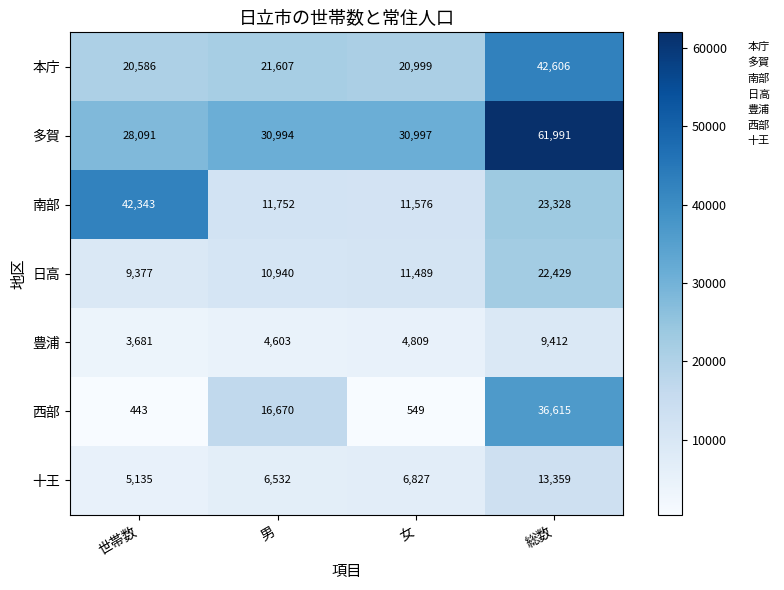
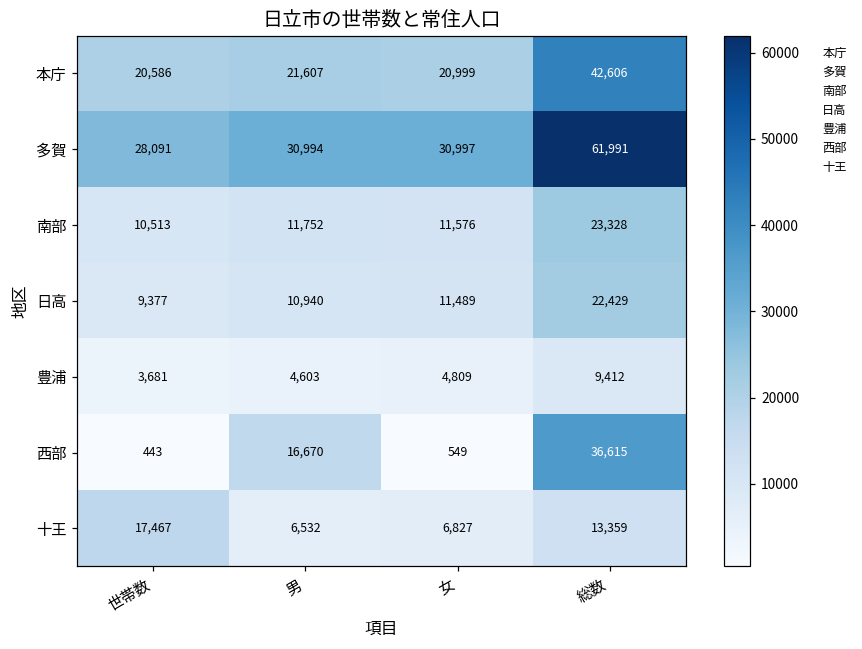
南部, 世帯数: 42,343 -> 10,513
十王, 世帯数: 5,135 -> 17,467
